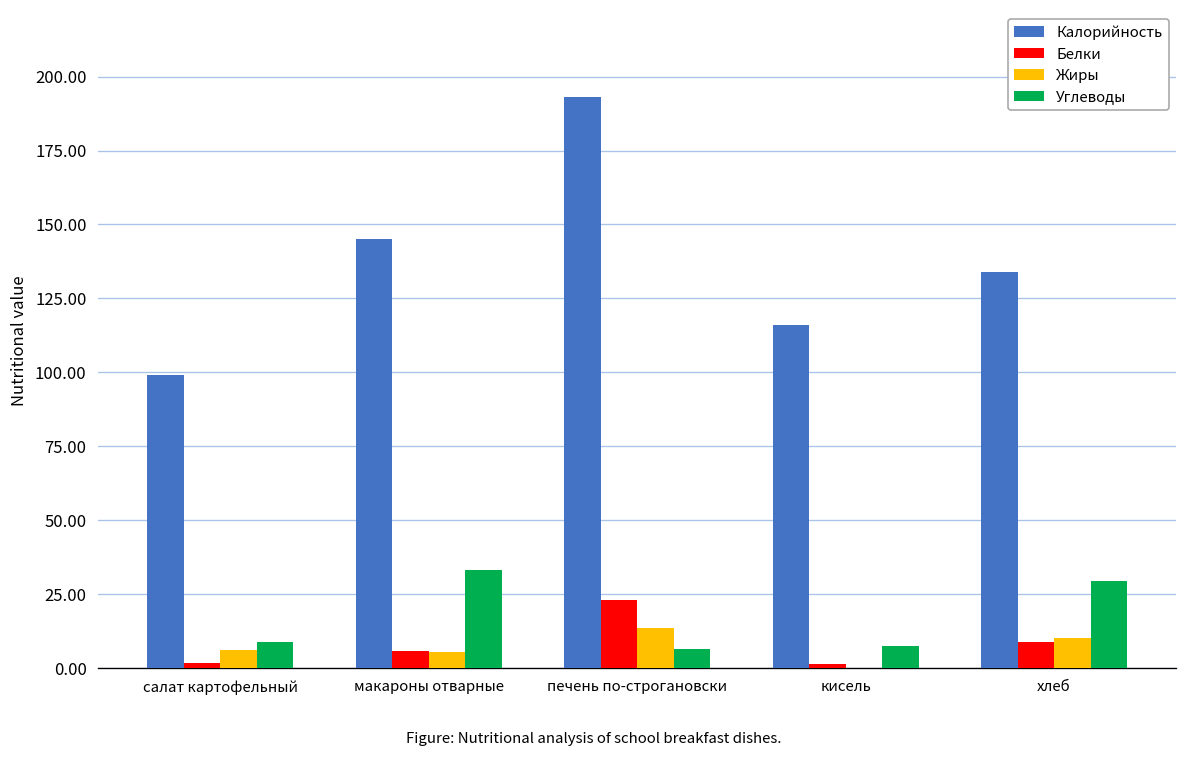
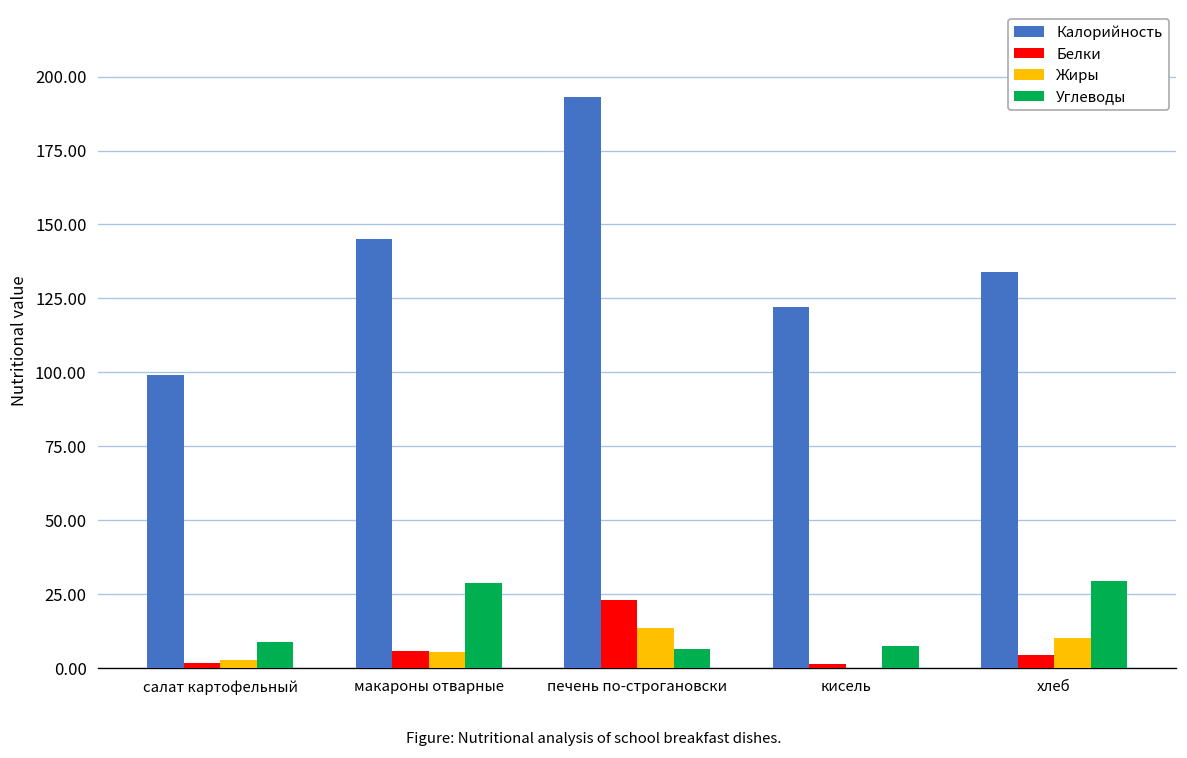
Жиры, салат картофельный: 6 -> 3
Углеводы, макароны отварные: 33 -> 29
Калорийность, кисель: 116 -> 122
Белки, хлеб: 9 -> 5
